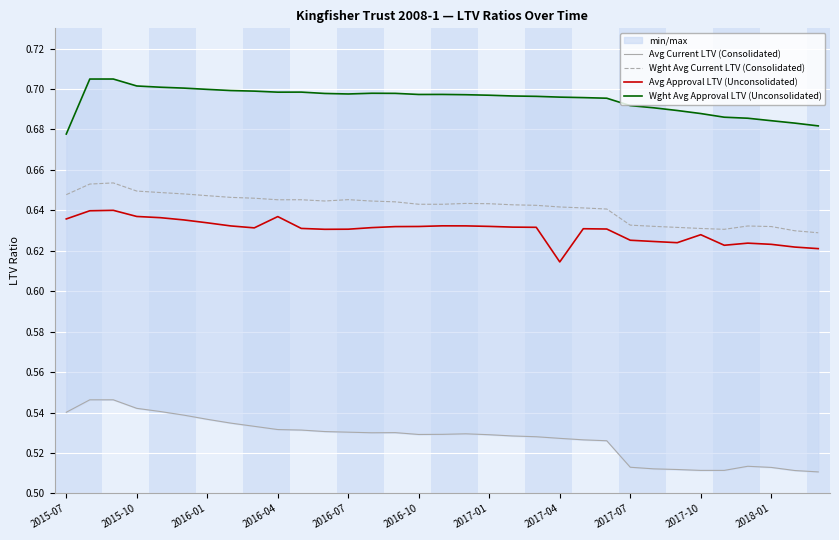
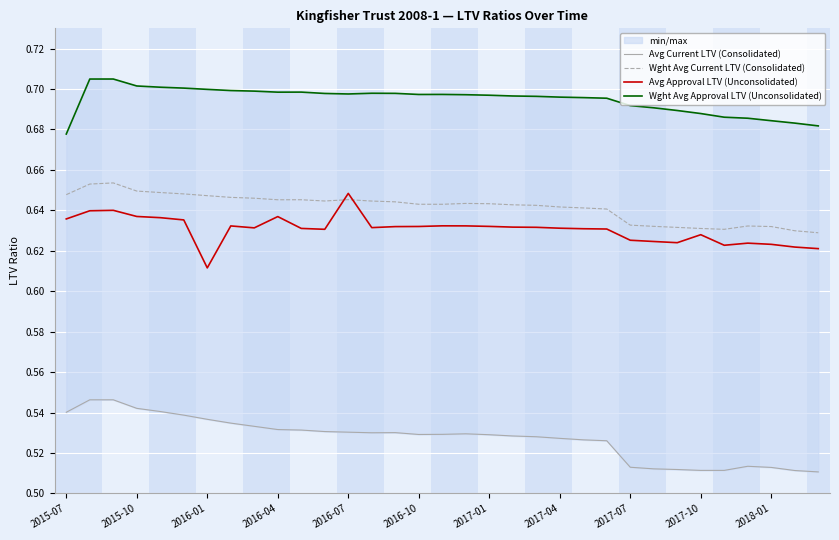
Avg Approval LTV (Unconsolidated), 2016-01: 0.634 -> 0.612
Avg Approval LTV (Unconsolidated), 2016-07: 0.631 -> 0.648
Avg Approval LTV (Unconsolidated), 2017-04: 0.614 -> 0.631
